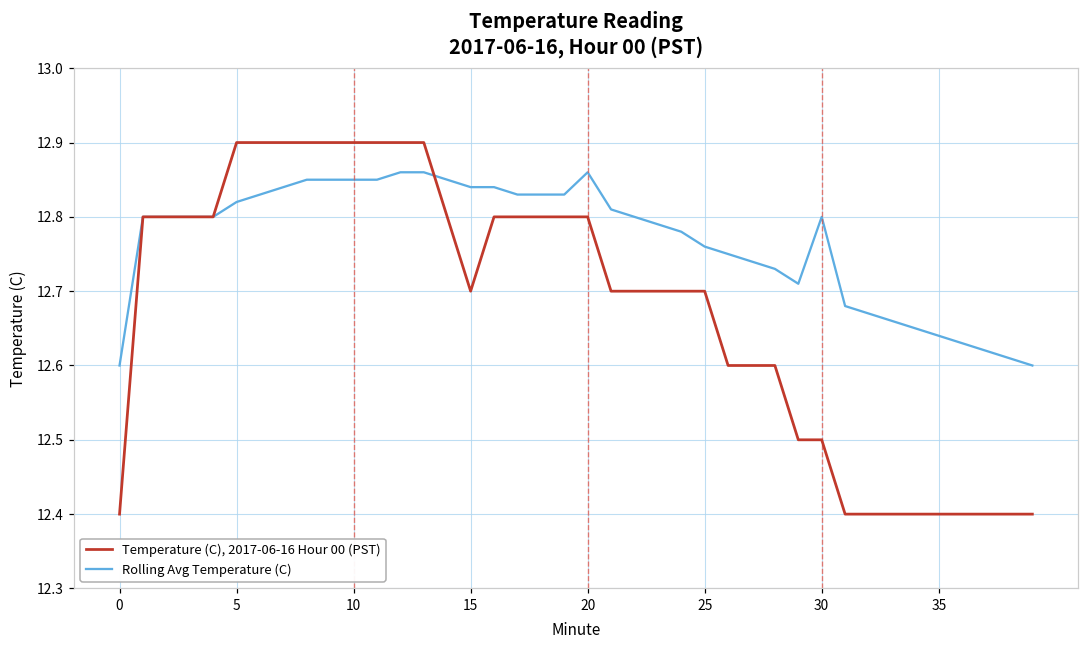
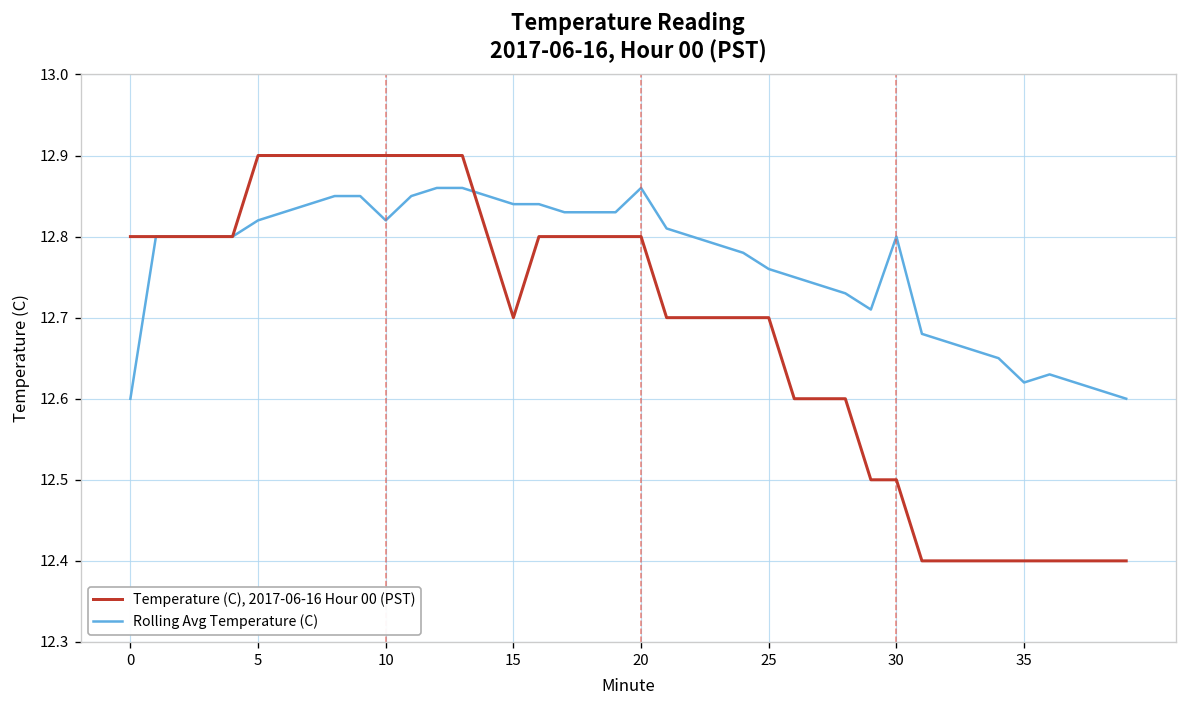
Temperature (C), 2017-06-16 Hour 00 (PST), 0: 12.4 -> 12.8
Rolling Avg Temperature (C), 10: 12.85 -> 12.82
Rolling Avg Temperature (C), 35: 12.64 -> 12.62
